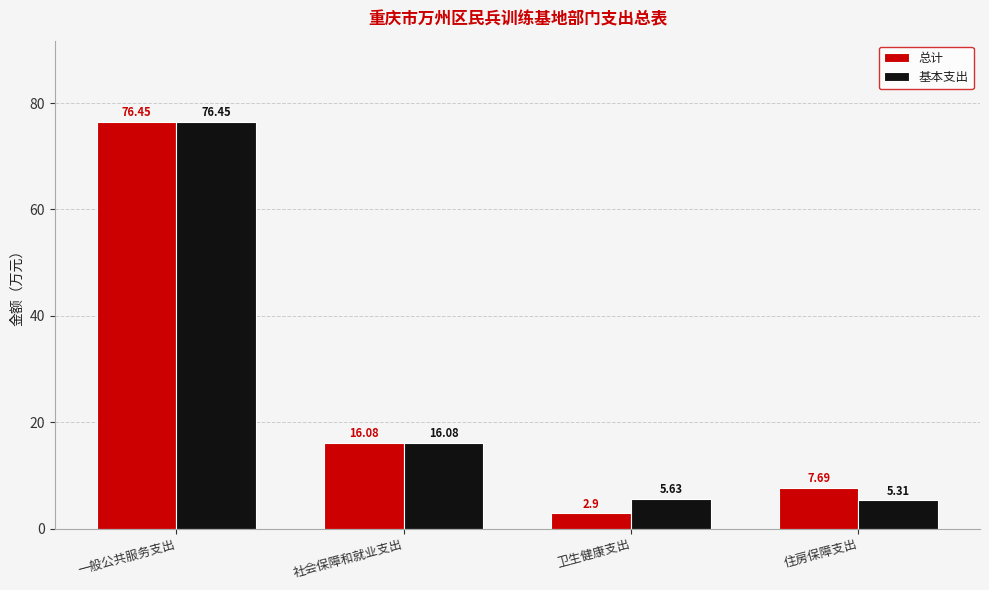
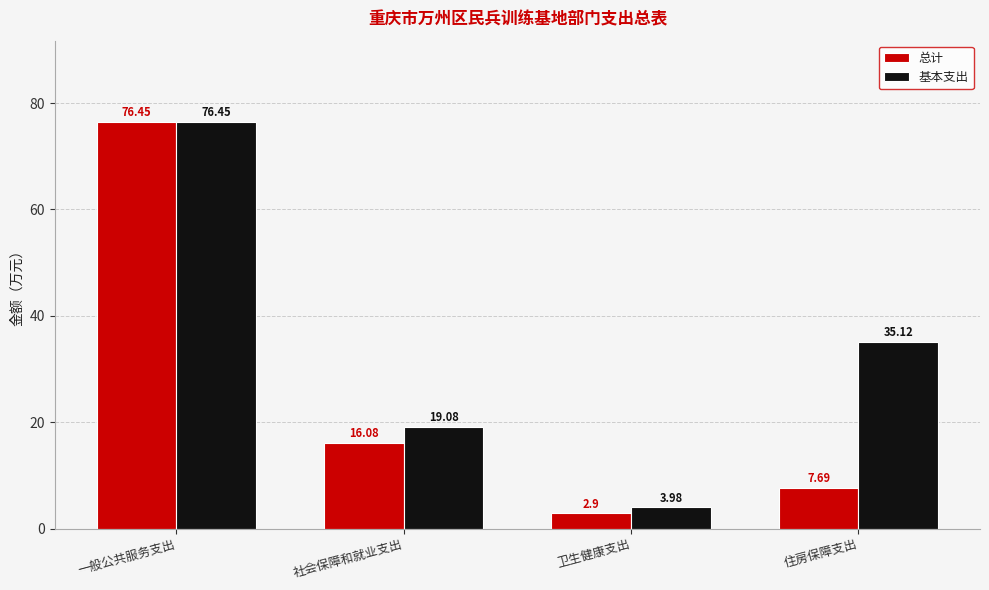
基本支出, 社会保障和就业支出: 16.08 -> 19.08
基本支出, 卫生健康支出: 5.63 -> 3.98
基本支出, 住房保障支出: 5.31 -> 35.12
